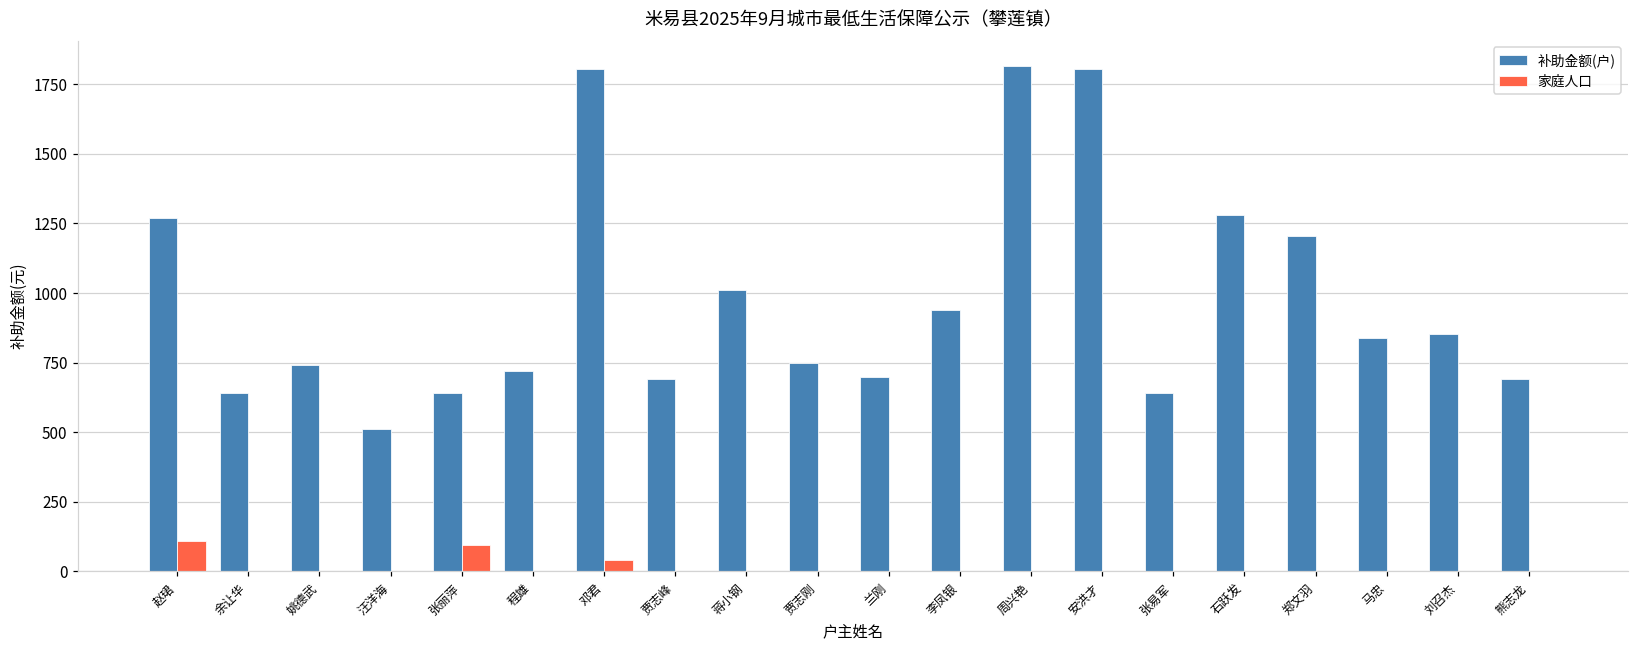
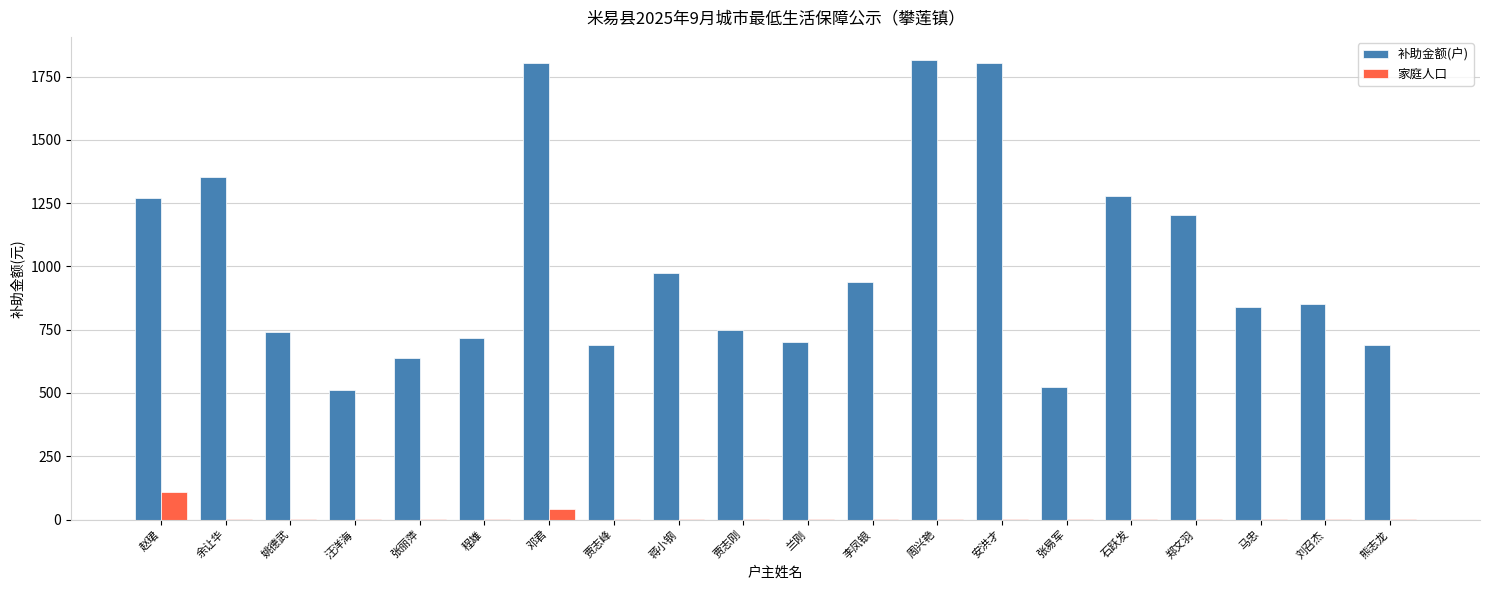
补助金额(户), 余让华: 640 -> 1350
家庭人口, 张丽萍: 100 -> 0
补助金额(户), 蒋小钢: 1010 -> 970
补助金额(户), 张易军: 640 -> 530
